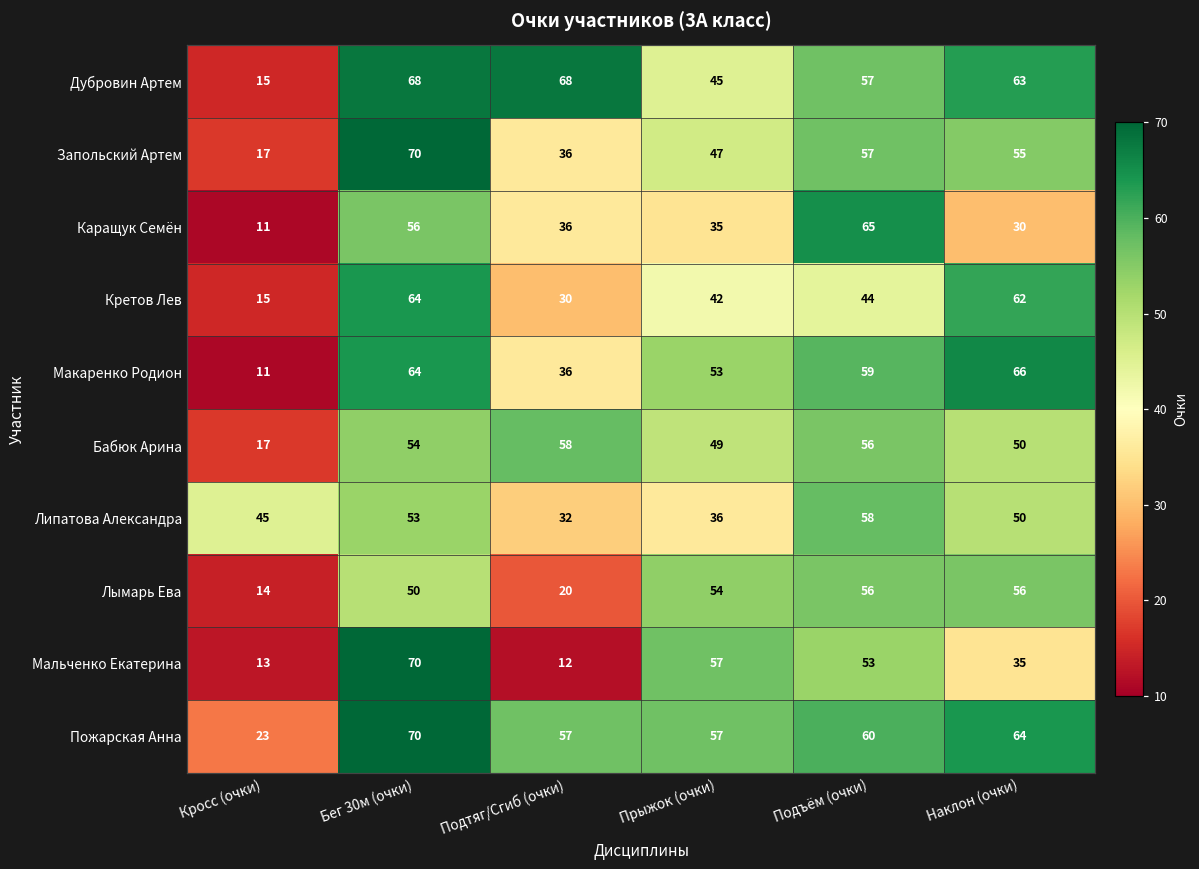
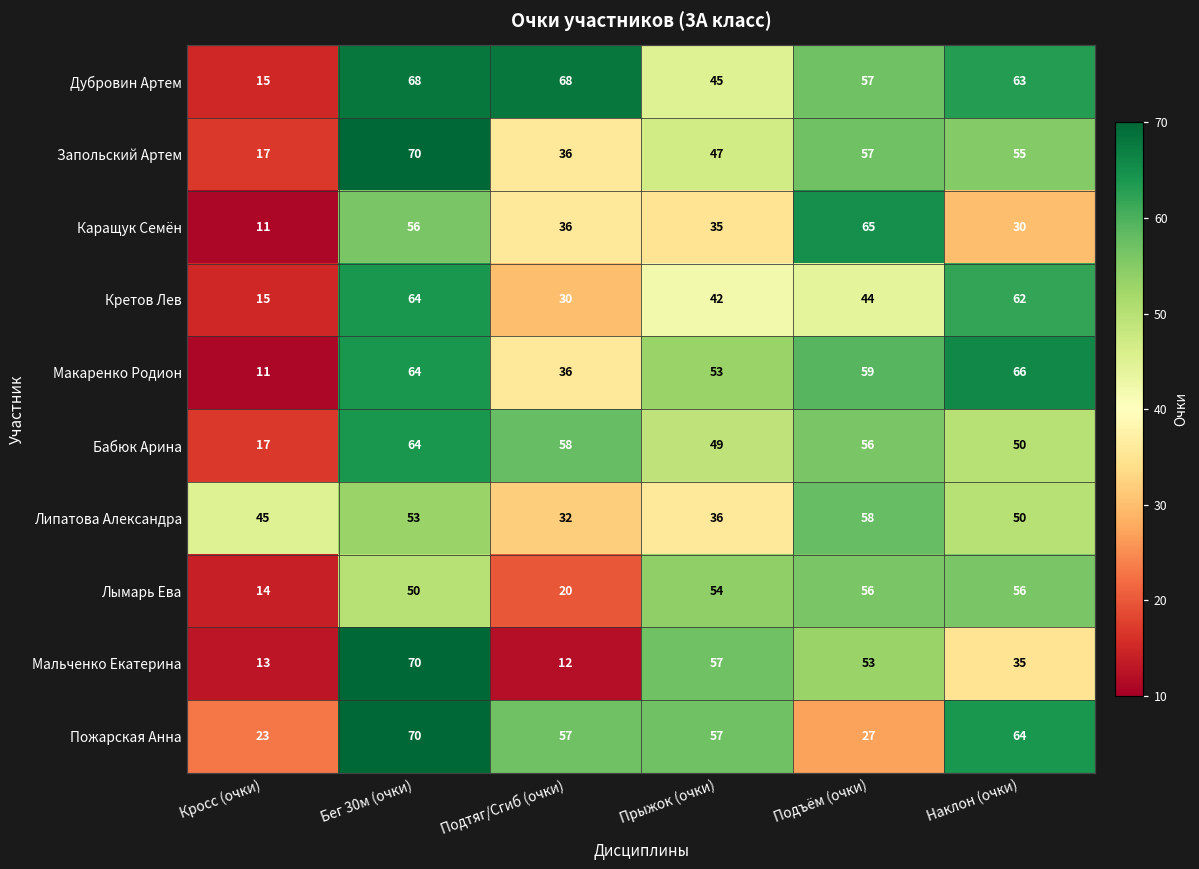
Бабюк Арина, Бег 30м (очки): 54 -> 64
Пожарская Анна, Подъём (очки): 60 -> 27
